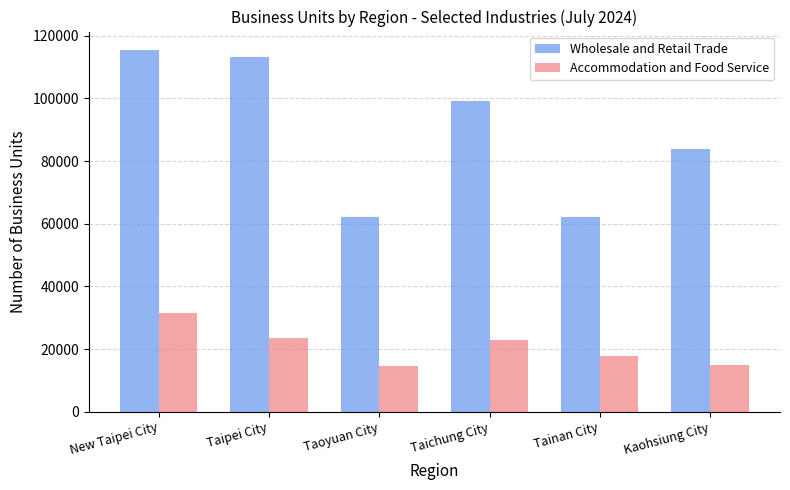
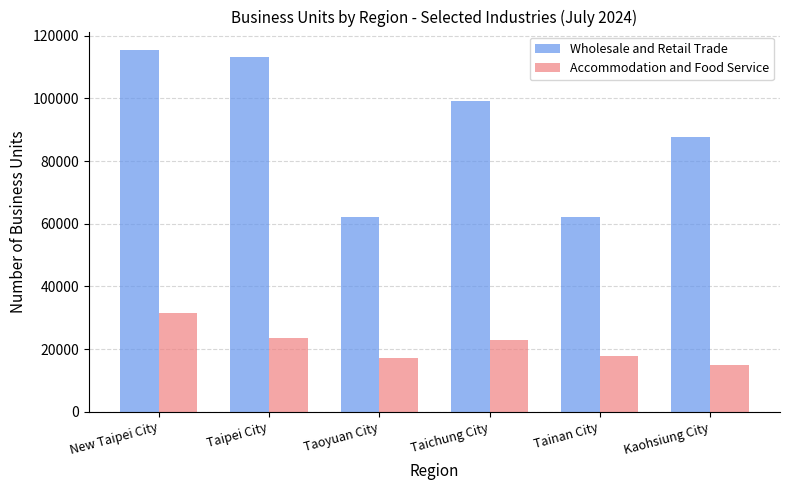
Accommodation and Food Service, Taoyuan City: 15000 -> 17000
Wholesale and Retail Trade, Kaohsiung City: 84000 -> 88000
